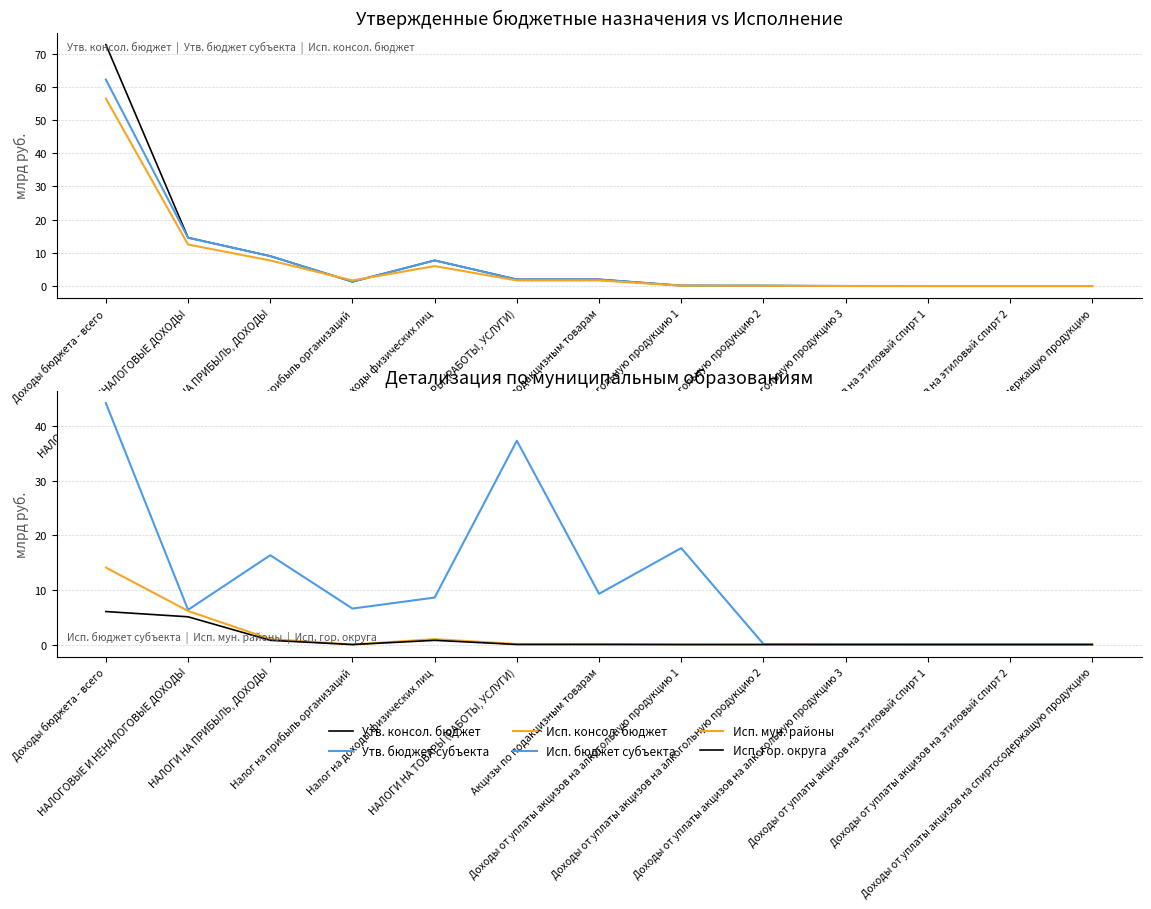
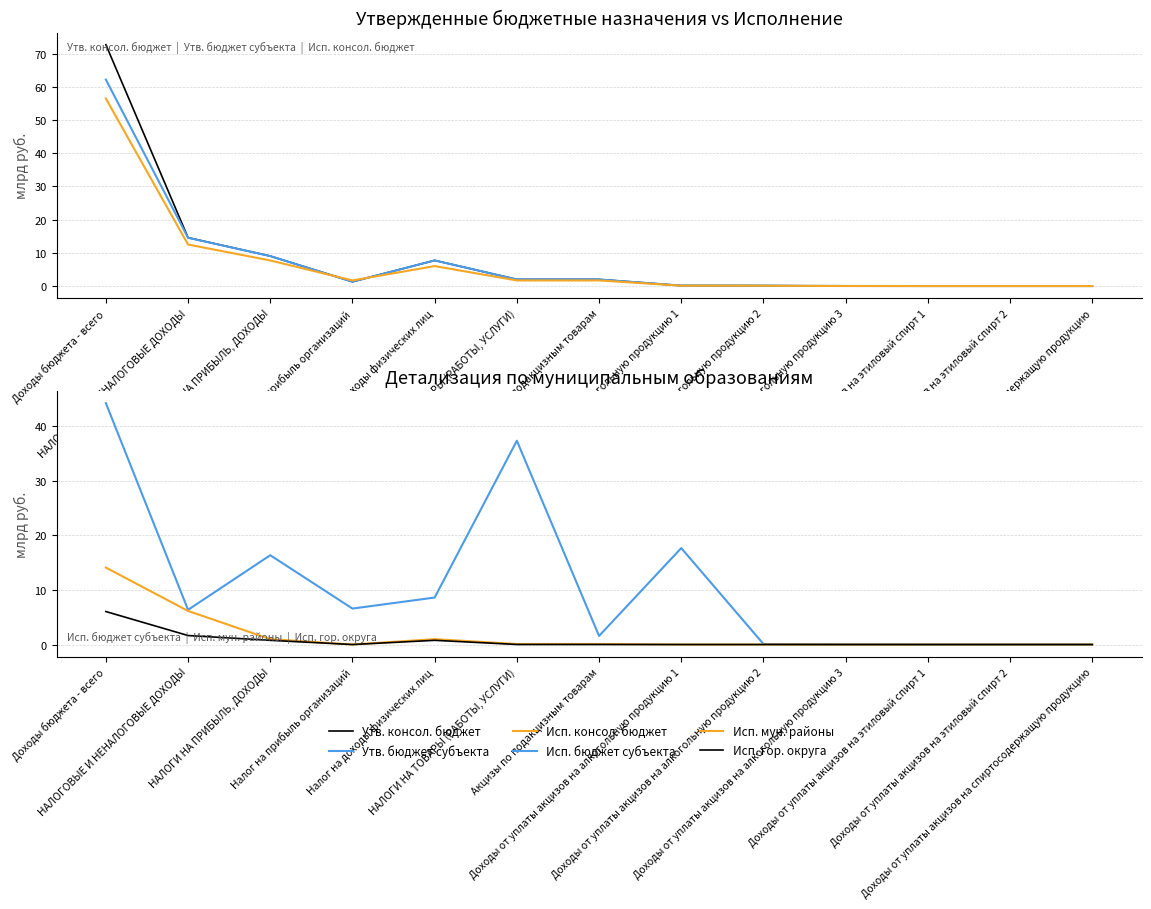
Детализация по муниципальным образованиям, Исп. гор. округа, НАЛОГОВЫЕ И НЕНАЛОГОВЫЕ ДОХОДЫ: 5 -> 2
Детализация по муниципальным образованиям, Исп. бюджет субъекта, Акцизы по подакцизным товарам: 9 -> 2
